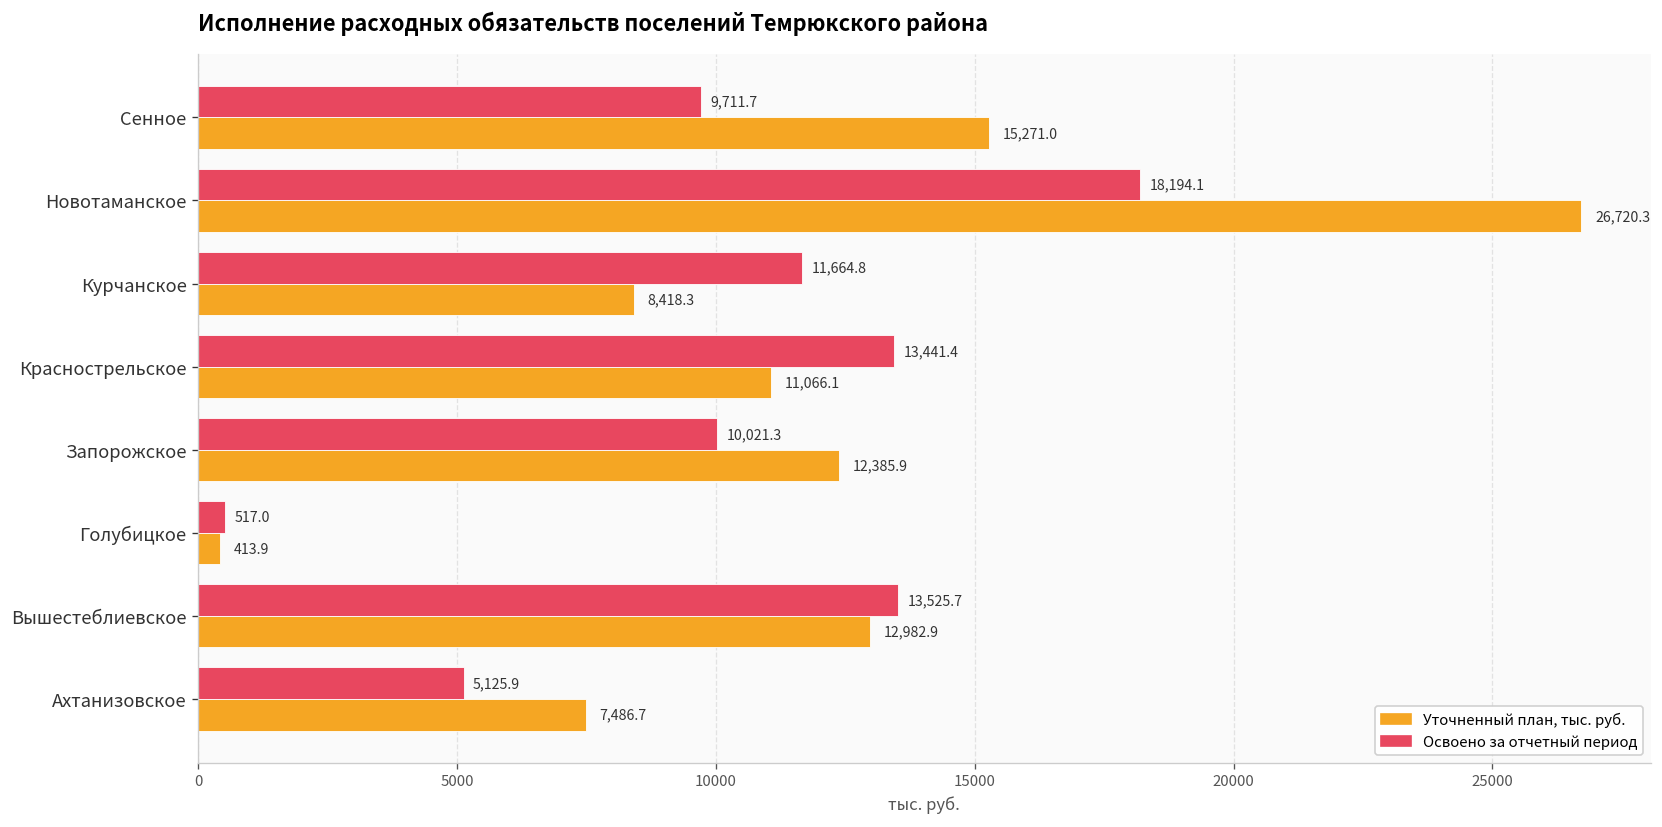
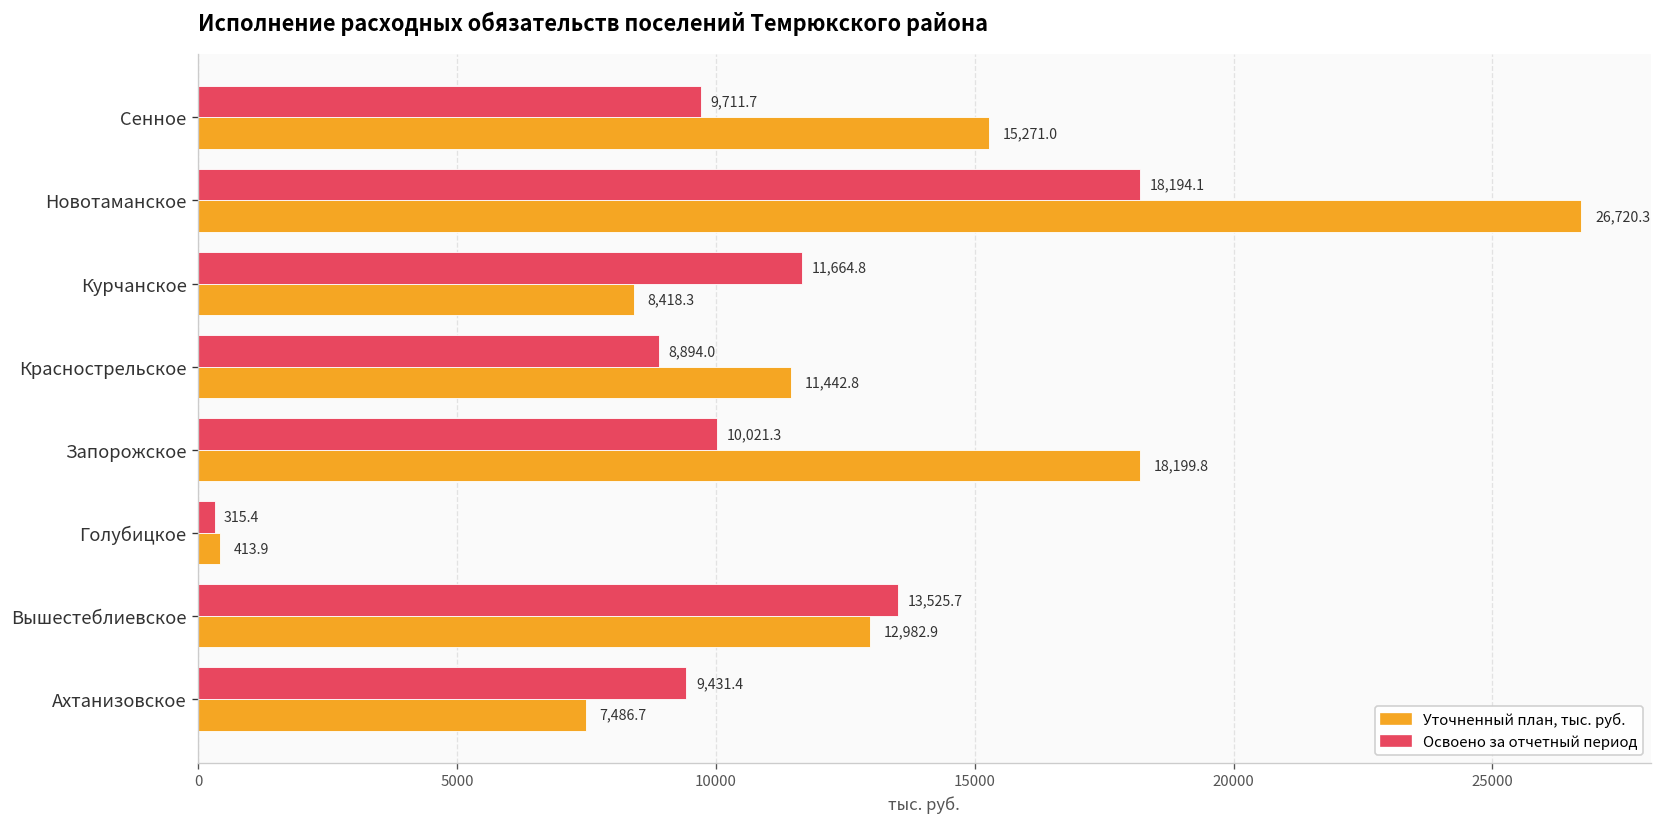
Освоено за отчетный период, Краснострельское: 13,441.4 -> 8,894.0
Уточненный план, тыс. руб., Краснострельское: 11,066.1 -> 11,442.8
Уточненный план, тыс. руб., Запорожское: 12,385.9 -> 18,199.8
Освоено за отчетный период, Голубицкое: 517.0 -> 315.4
Освоено за отчетный период, Ахтанизовское: 5,125.9 -> 9,431.4
